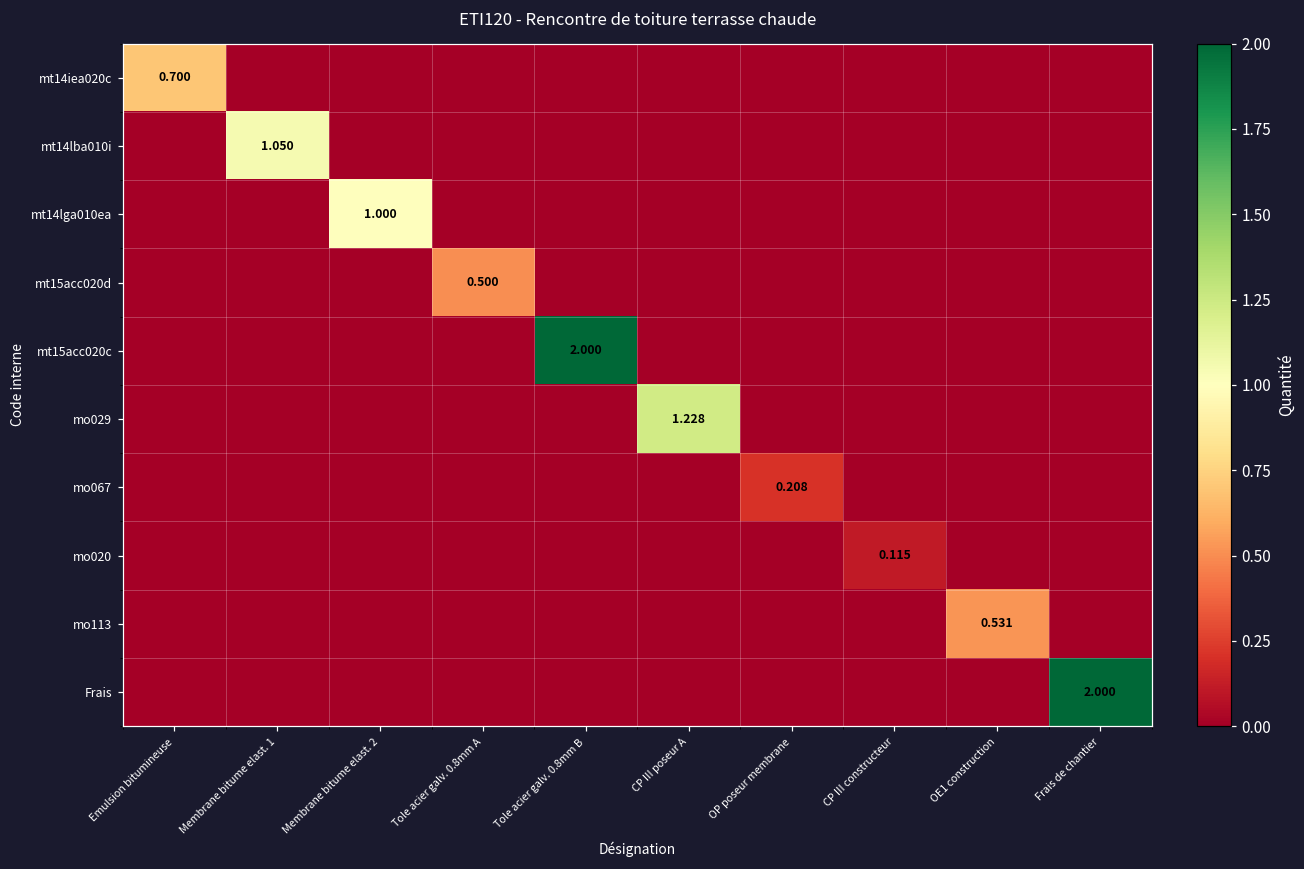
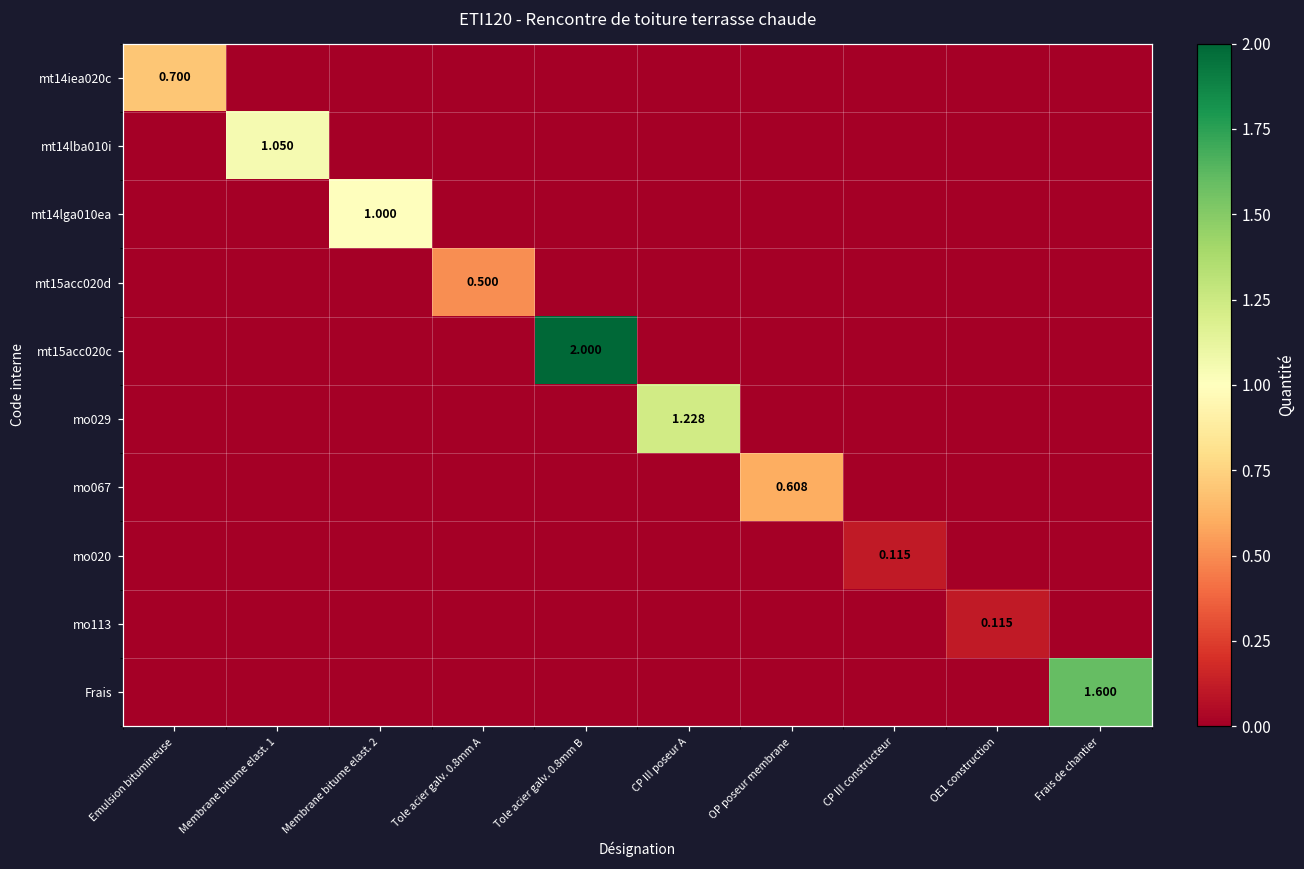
mo067, OP poseur membrane: 0.208 -> 0.608
mo113, OE1 construction: 0.531 -> 0.115
Frais, Frais de chantier: 2.000 -> 1.600
